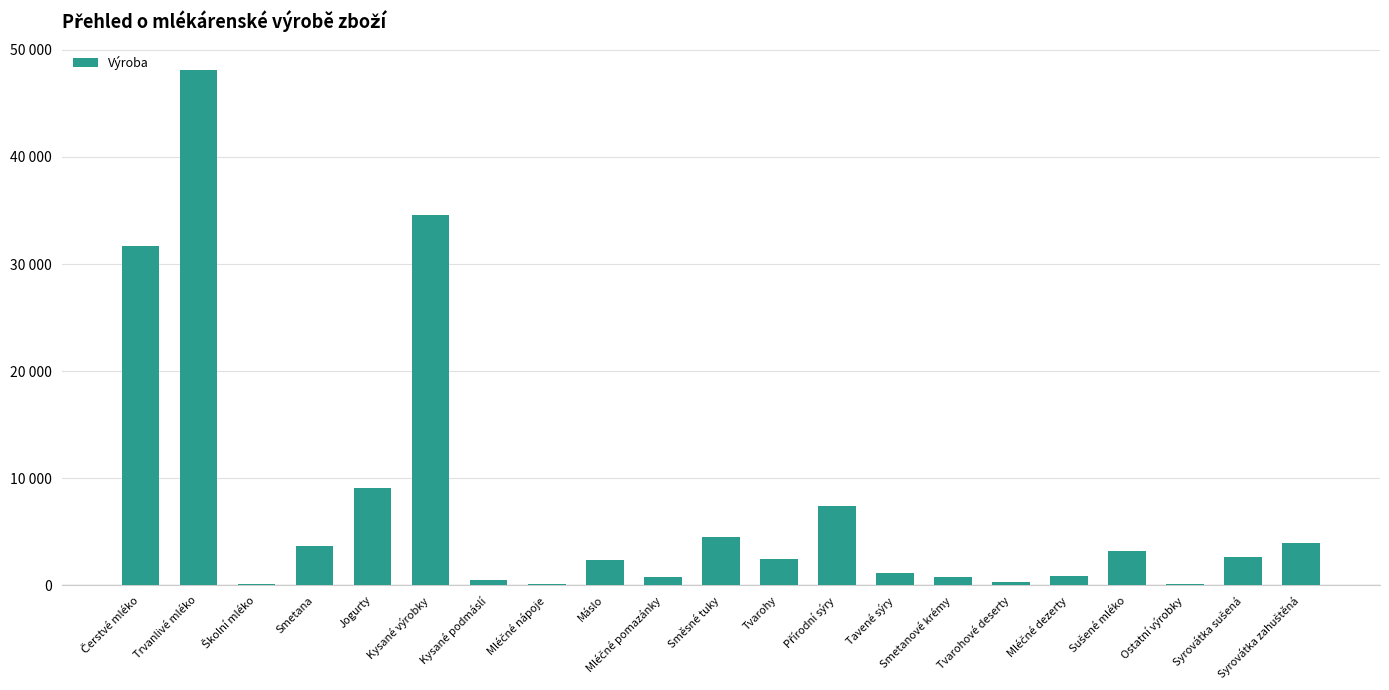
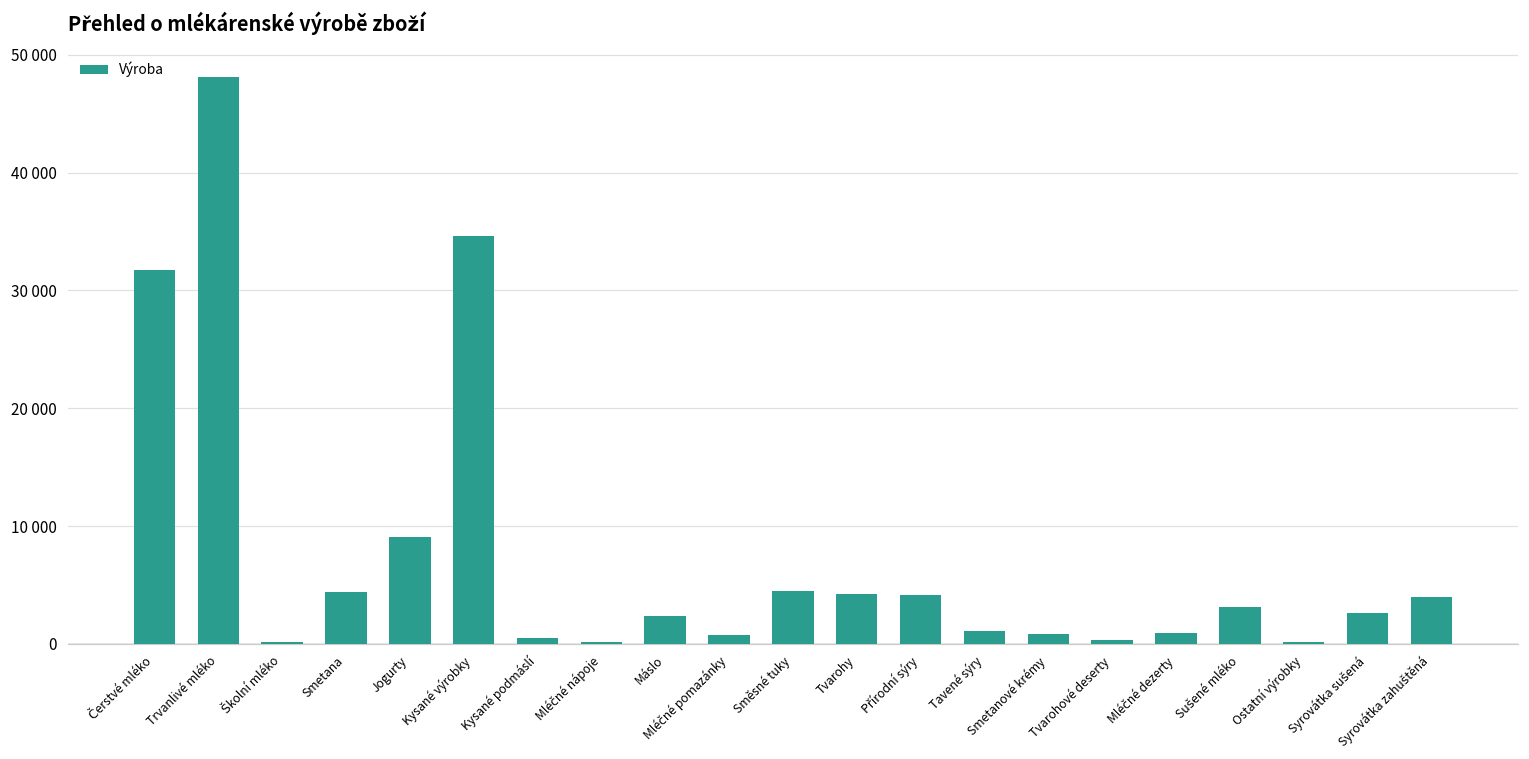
Smetana: 3700 -> 4400
Tvarohy: 2400 -> 4300
Přírodní sýry: 7500 -> 4100
